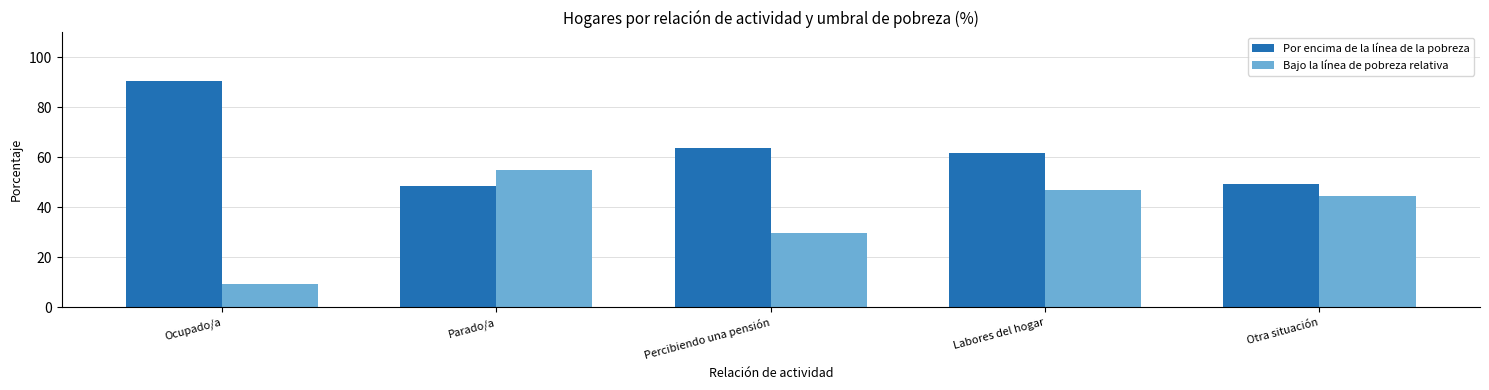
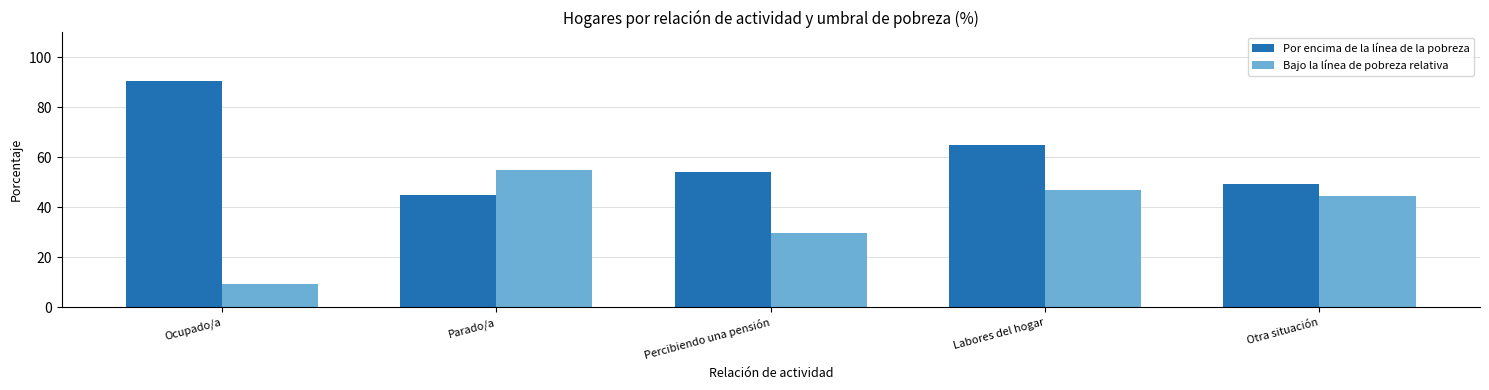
Por encima de la línea de la pobreza, Parado/a: 49 -> 45
Por encima de la línea de la pobreza, Percibiendo una pensión: 64 -> 54
Por encima de la línea de la pobreza, Labores del hogar: 62 -> 65
